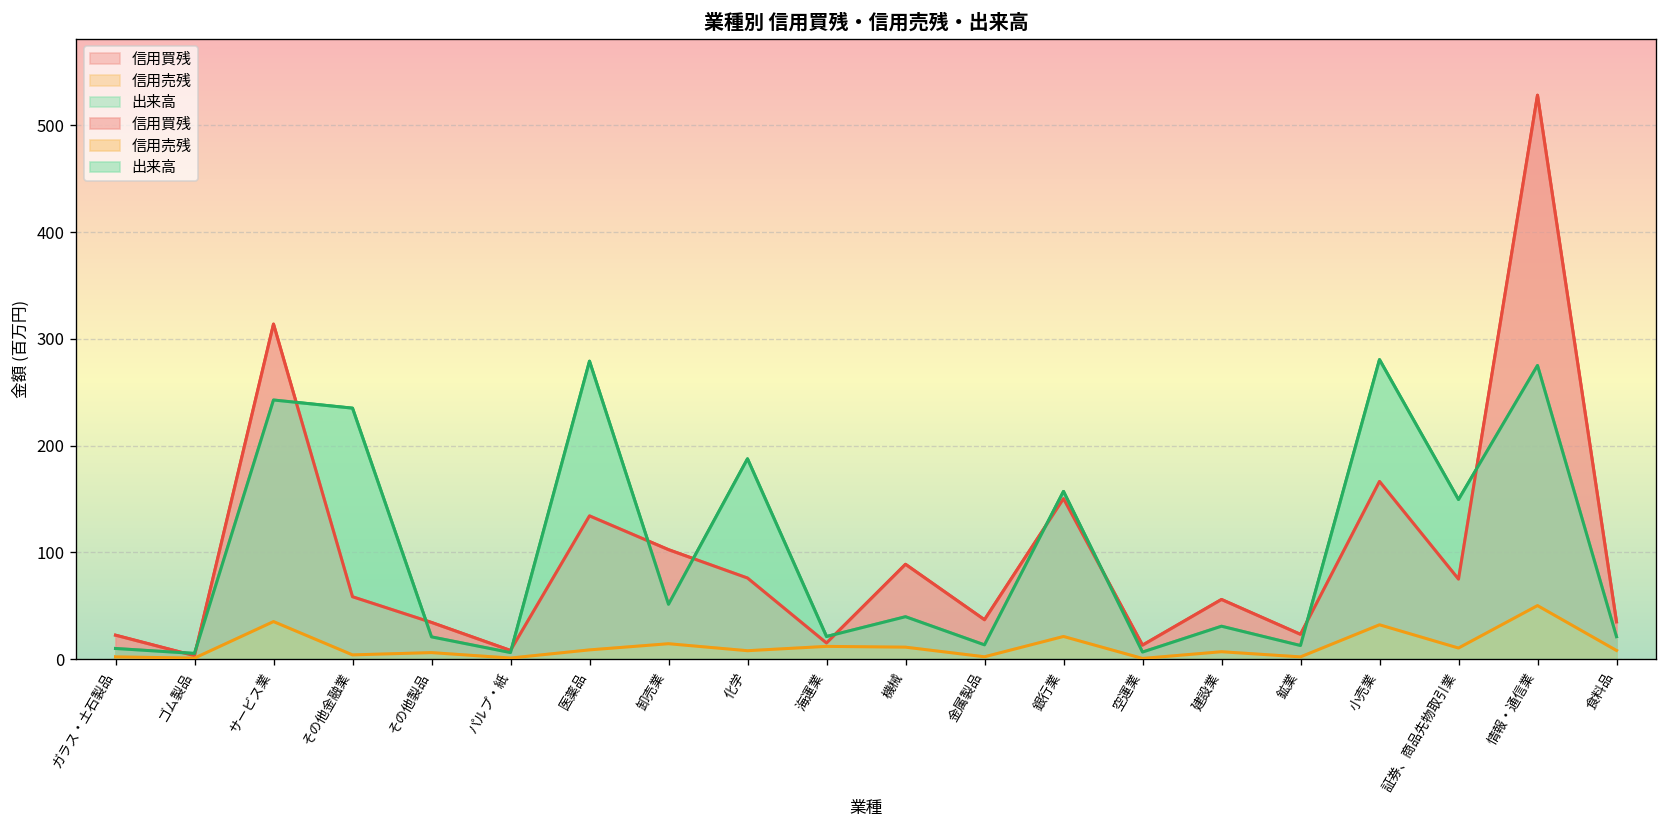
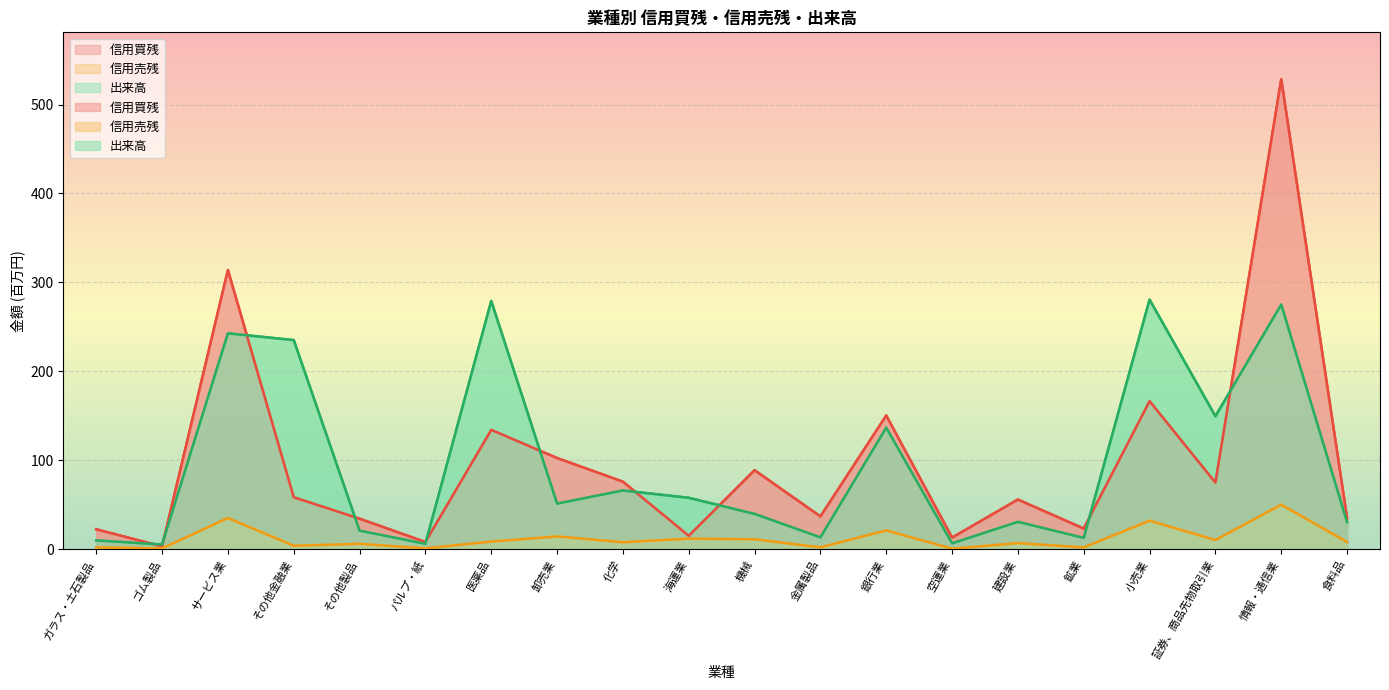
出来高, 化学: 190 -> 70
出来高, 海運業: 20 -> 60
出来高, 銀行業: 160 -> 140
出来高, 食料品: 20 -> 30
